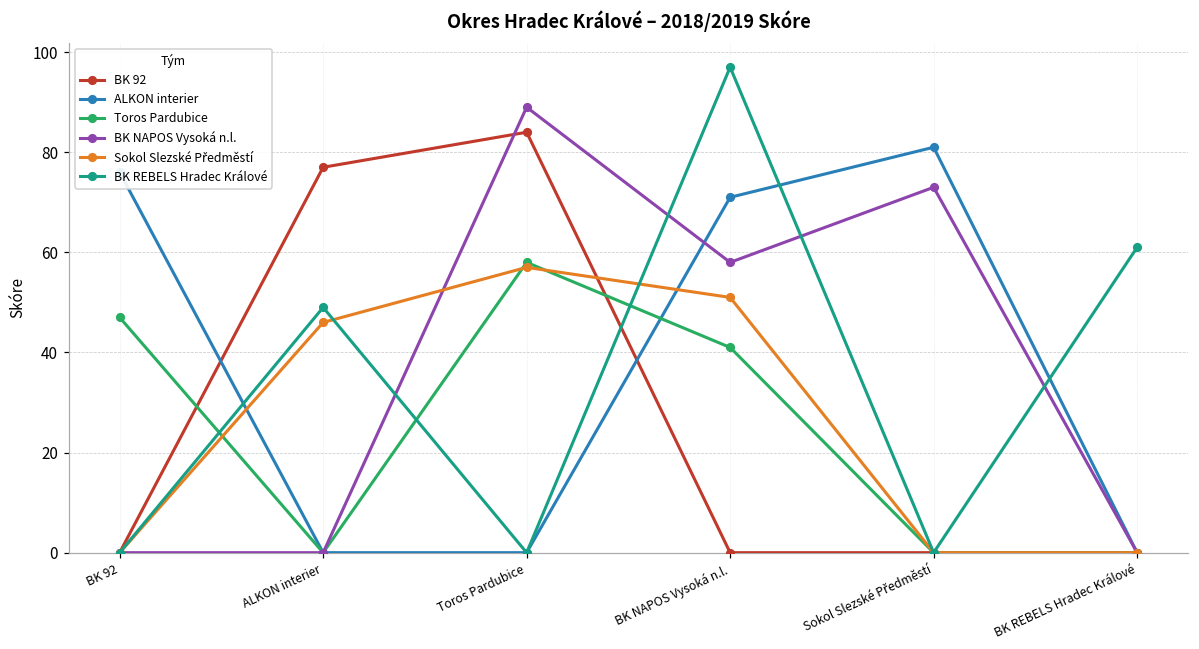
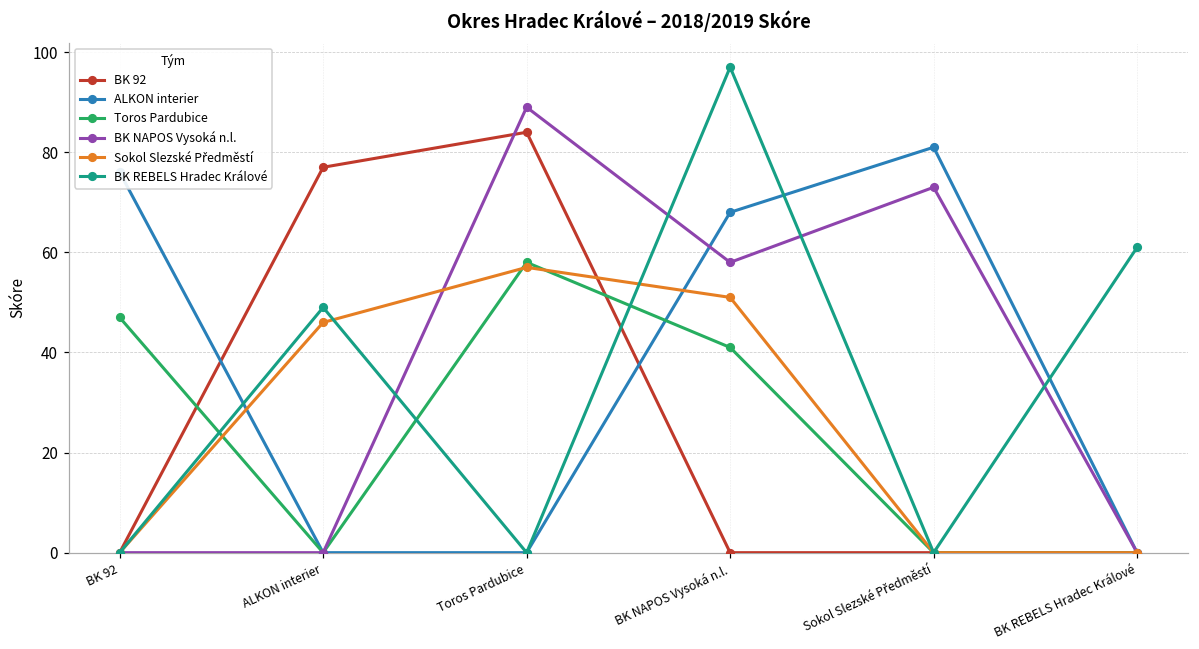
ALKON interier, BK NAPOS Vysoká n.l.: 71 -> 68
